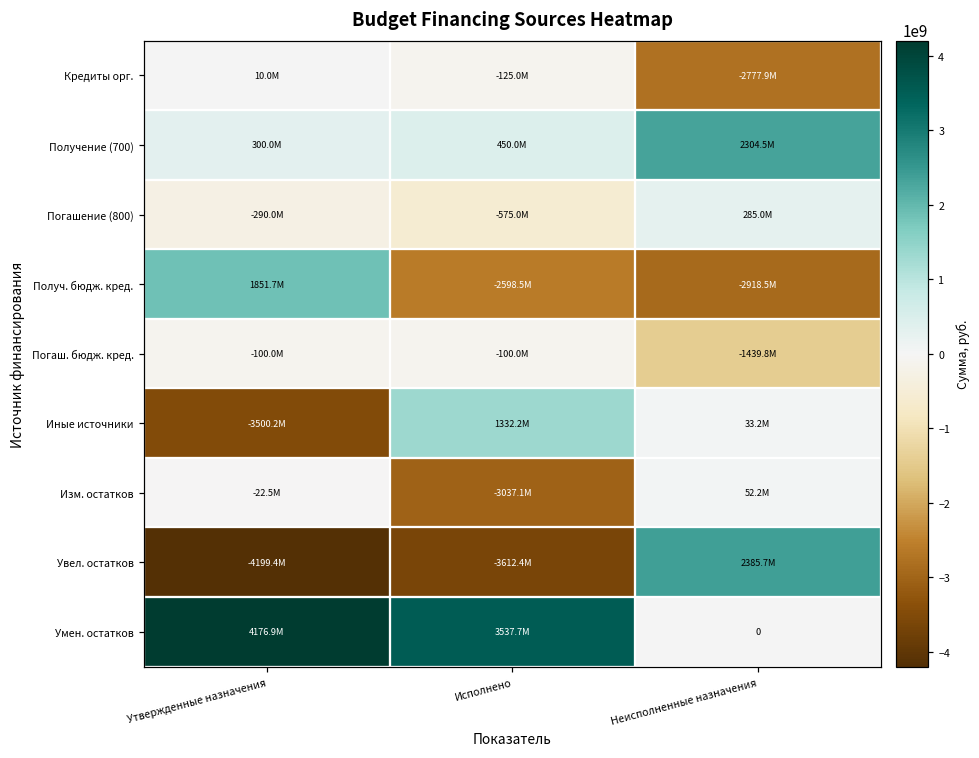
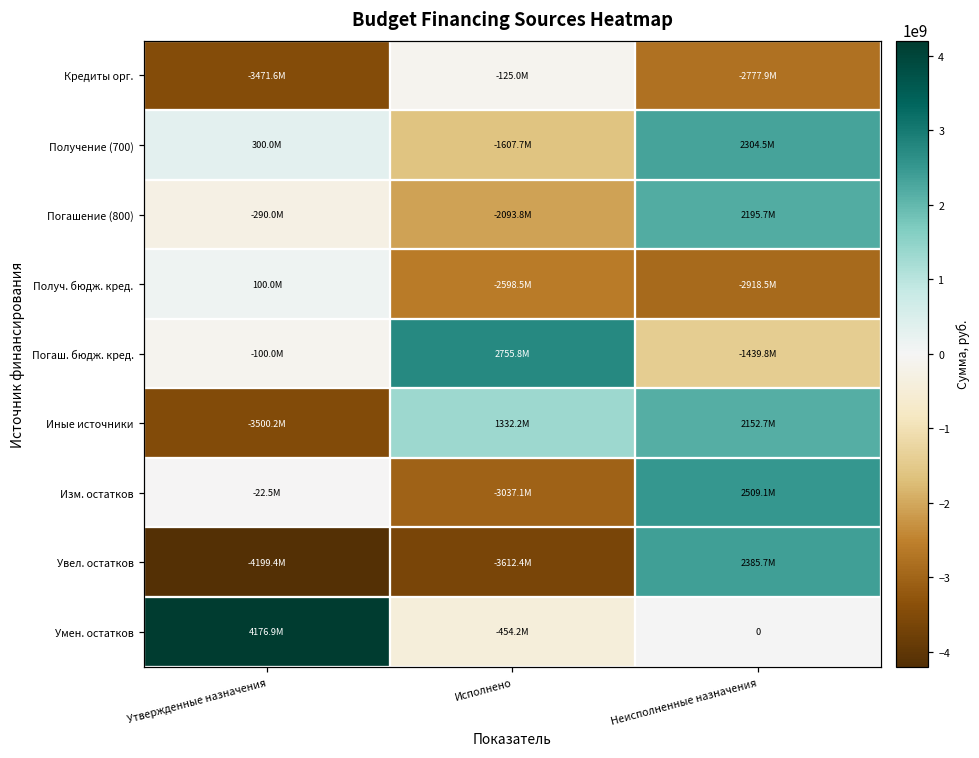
Кредиты орг., Утвержденные назначения: 10.0M -> -3471.6M
Получение (700), Исполнено: 450.0M -> -1607.7M
Погашение (800), Исполнено: -575.0M -> -2093.8M
Погашение (800), Неисполненные назначения: 285.0M -> 2195.7M
Получ. бюдж. кред., Утвержденные назначения: 1851.7M -> 100.0M
Погаш. бюдж. кред., Исполнено: -100.0M -> 2755.8M
Иные источники, Неисполненные назначения: 33.2M -> 2152.7M
Изм. остатков, Неисполненные назначения: 52.2M -> 2509.1M
Умен. остатков, Исполнено: 3537.7M -> -454.2M
